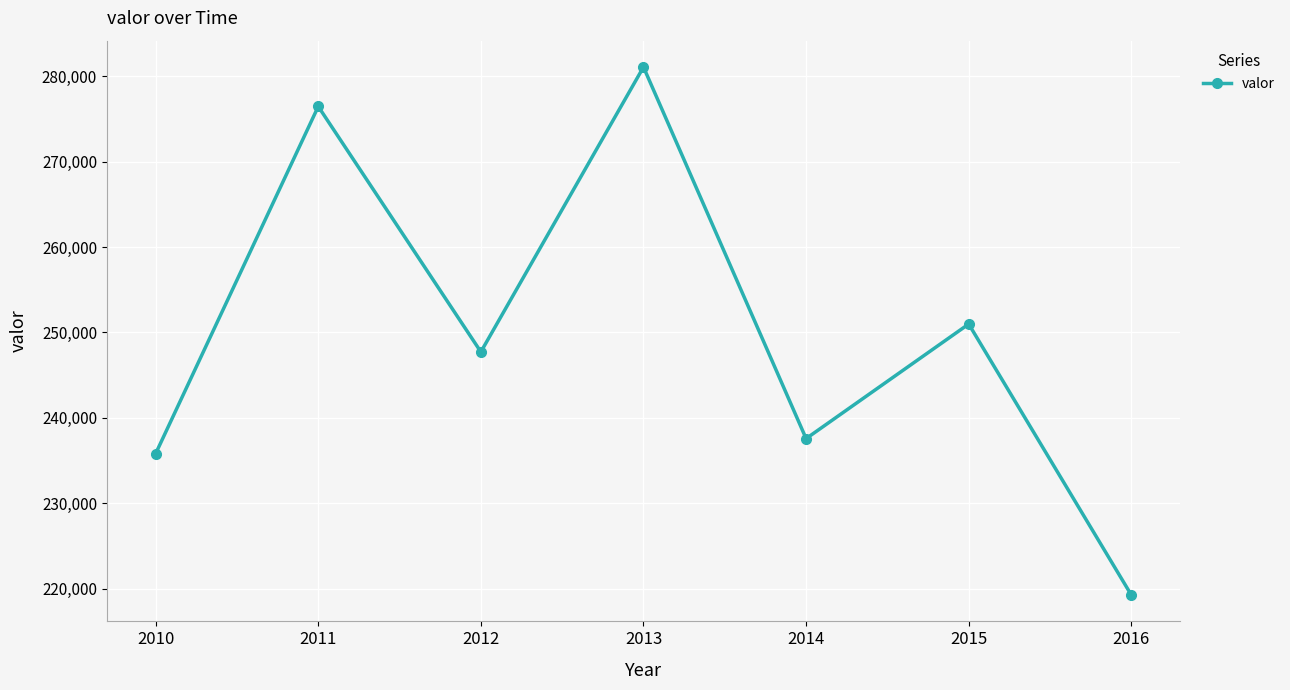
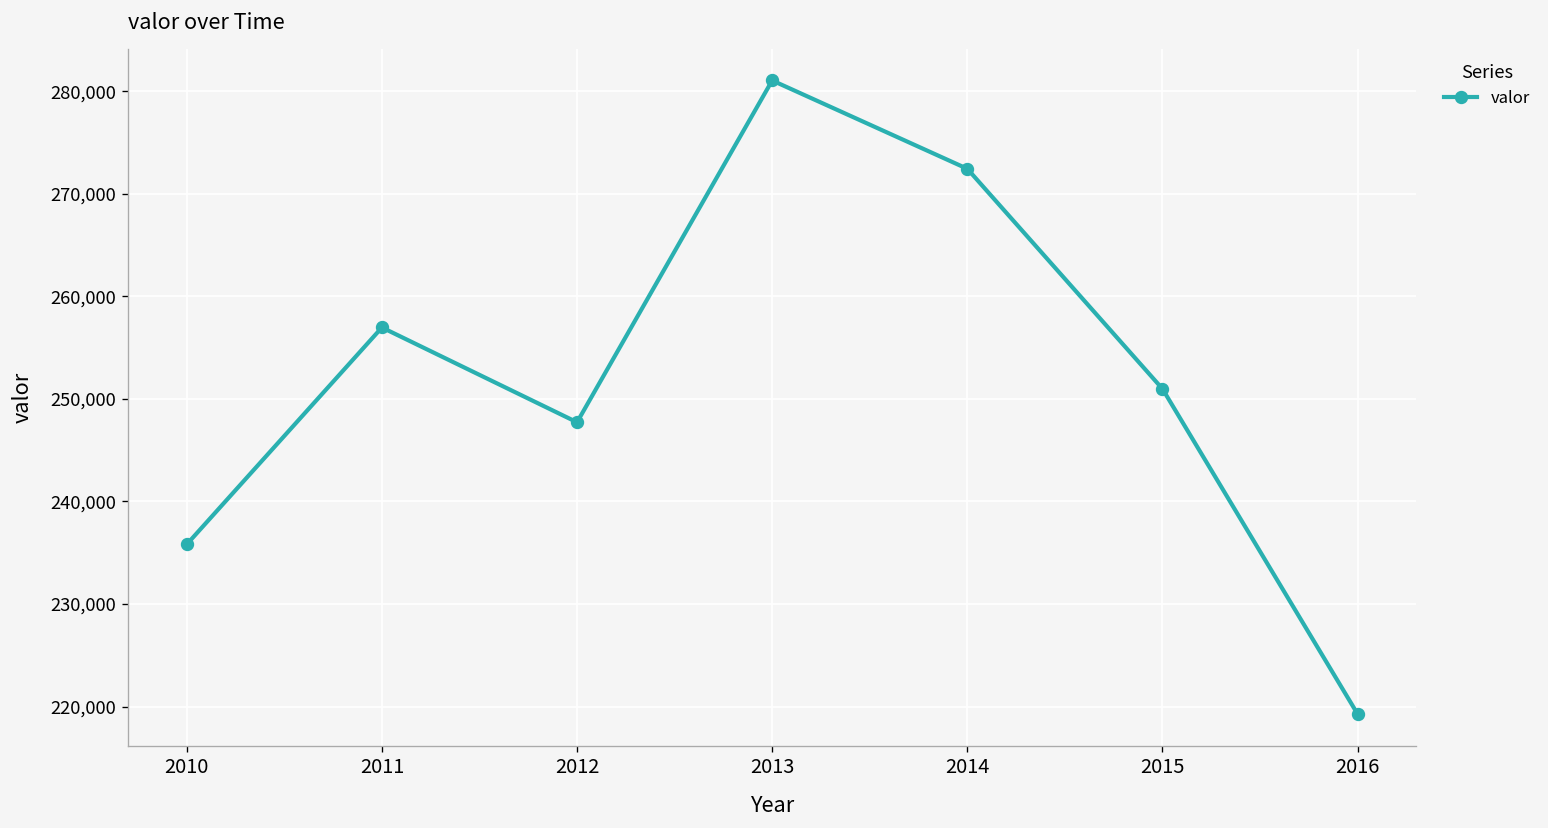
2011: 276,000 -> 257,000
2014: 238,000 -> 272,000
